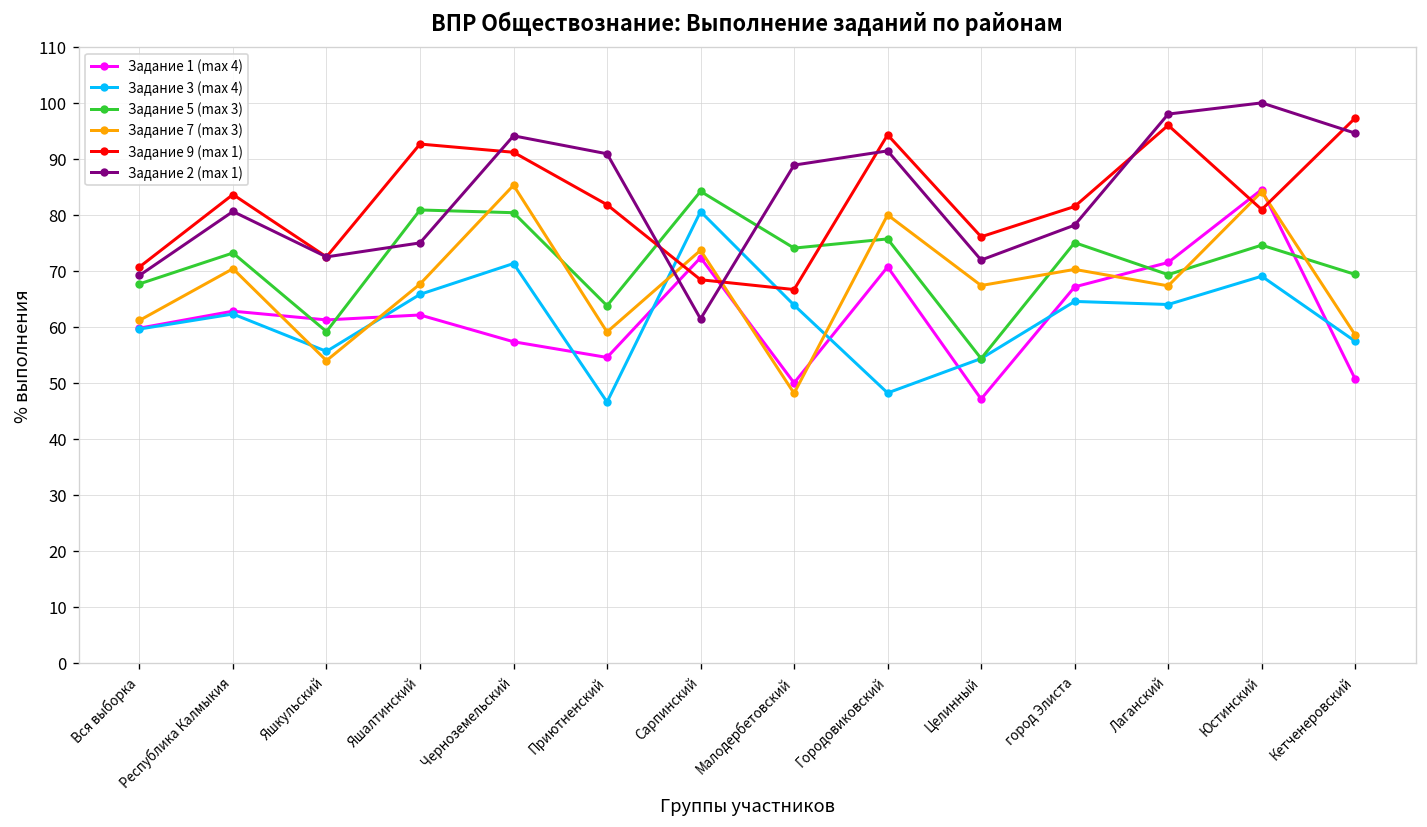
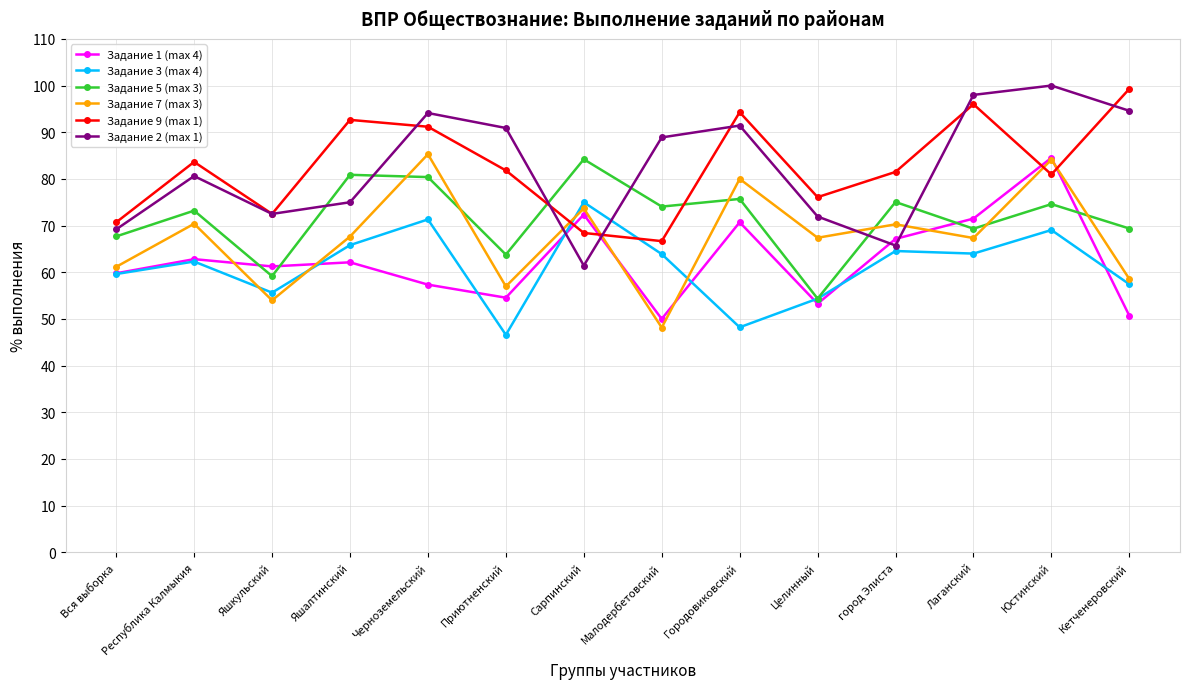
Задание 7 (max 3), Приютненский: 59 -> 57
Задание 3 (max 4), Сарпинский: 81 -> 75
Задание 1 (max 4), Целинный: 47 -> 53
Задание 2 (max 1), город Элиста: 78 -> 66
Задание 9 (max 1), Кетченеровский: 97 -> 99
